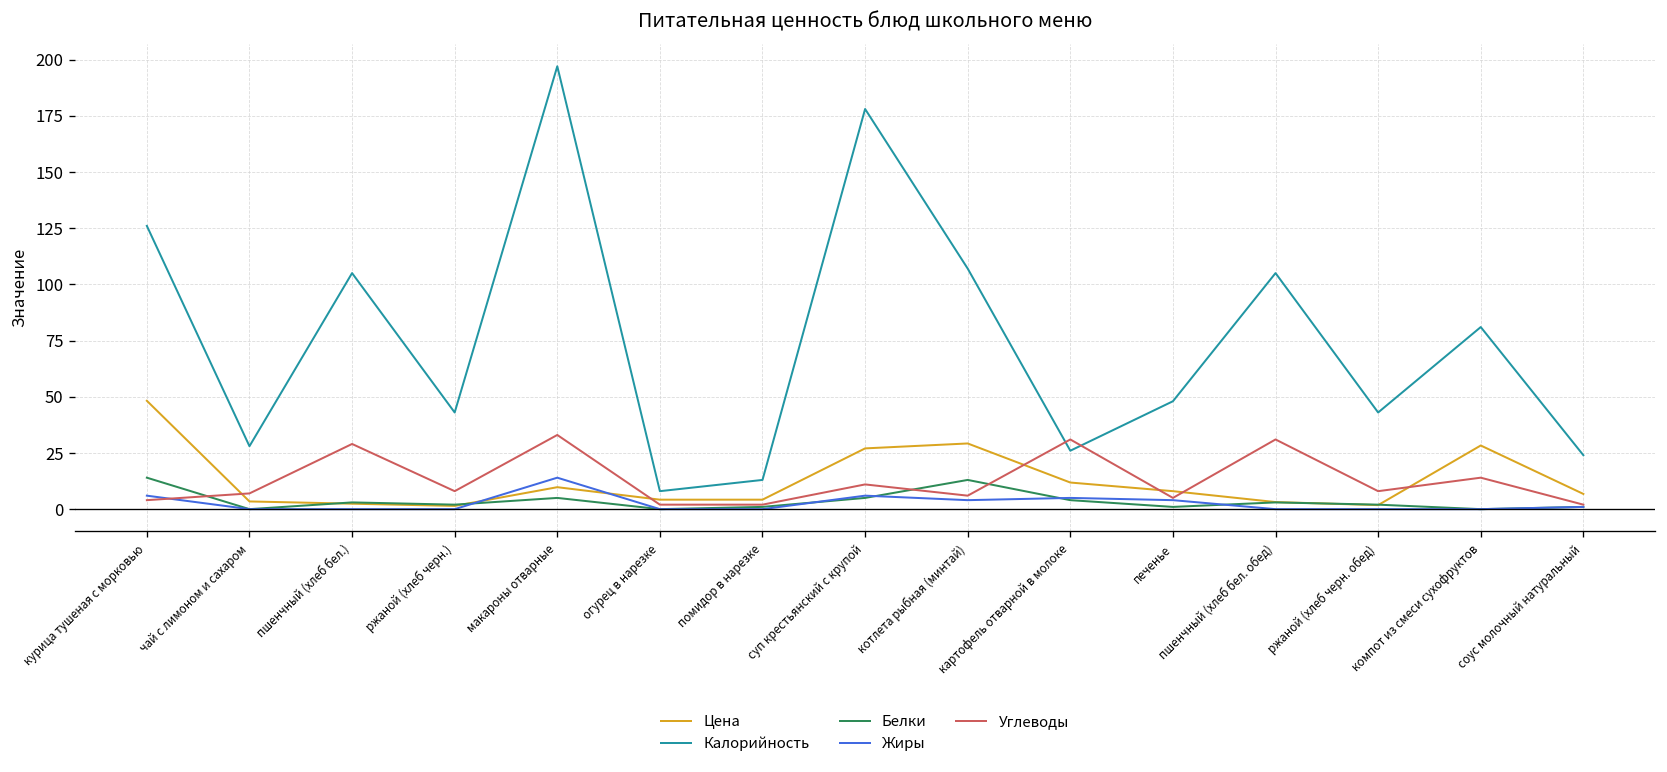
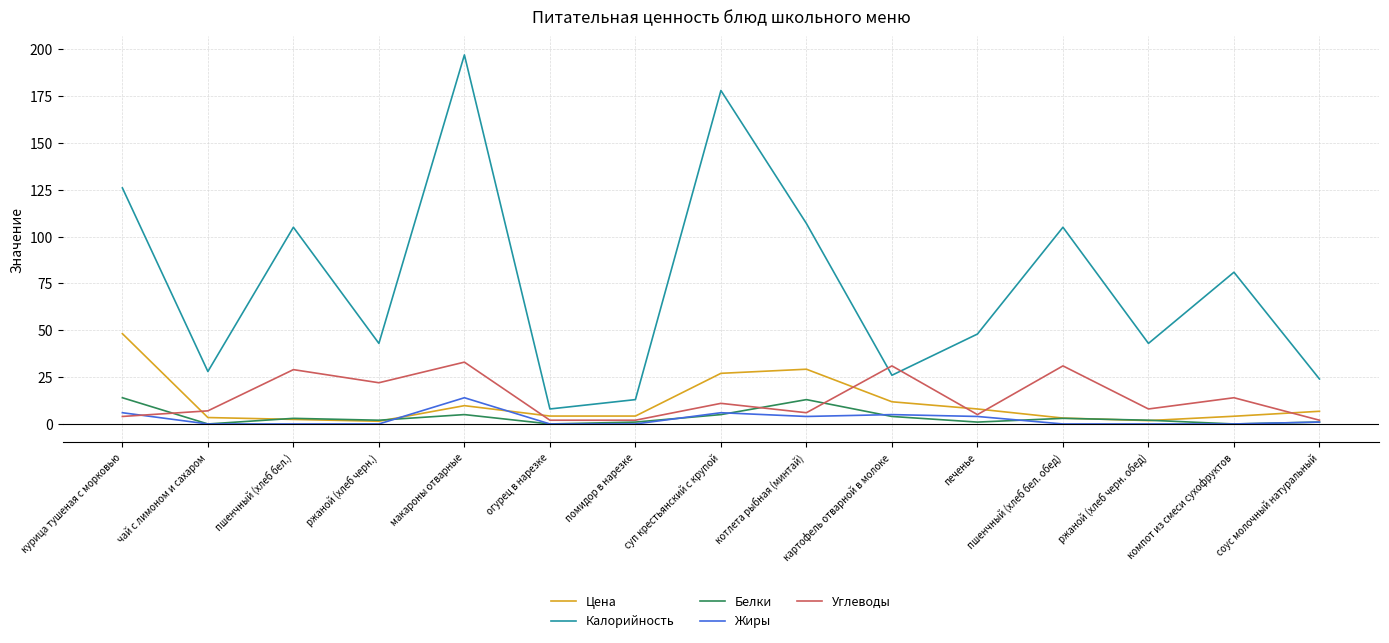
Углеводы, ржаной (хлеб черн.): 8 -> 22
Цена, компот из смеси сухофруктов: 28 -> 4
